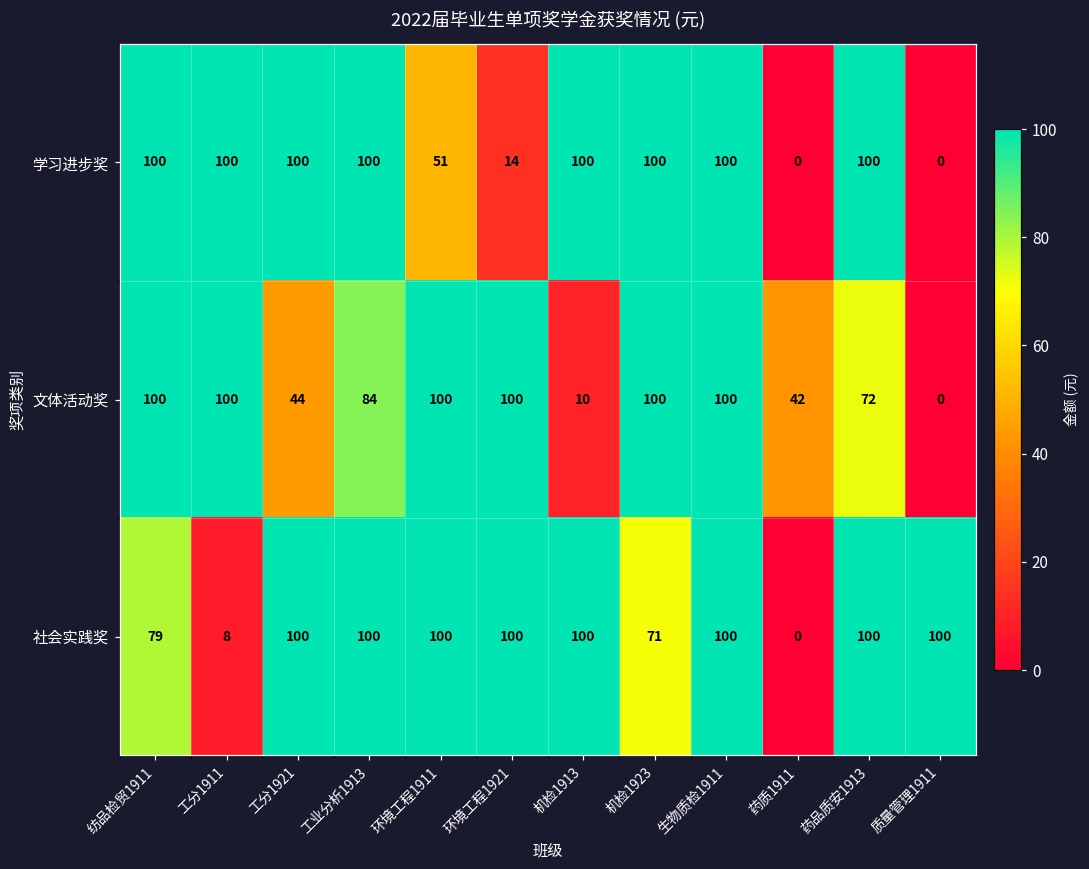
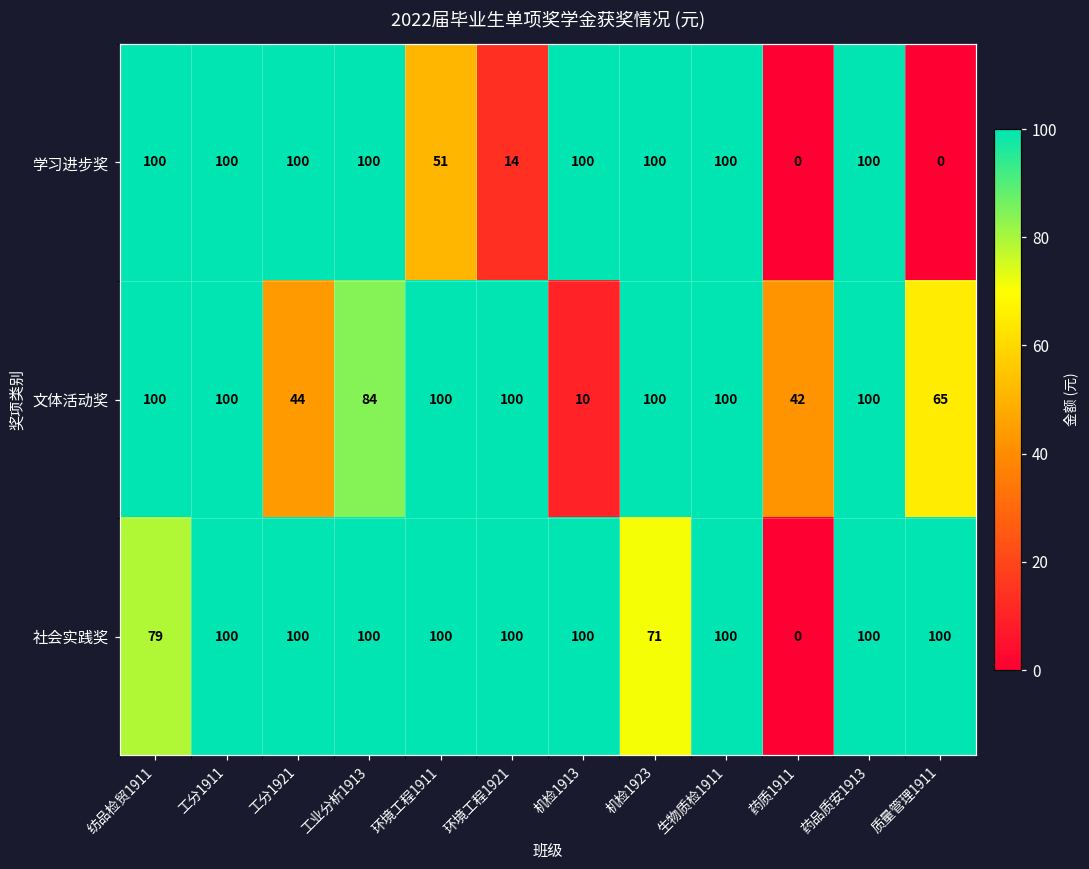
文体活动奖, 药品质安1913: 72 -> 100
文体活动奖, 质量管理1911: 0 -> 65
社会实践奖, 工分1911: 8 -> 100
